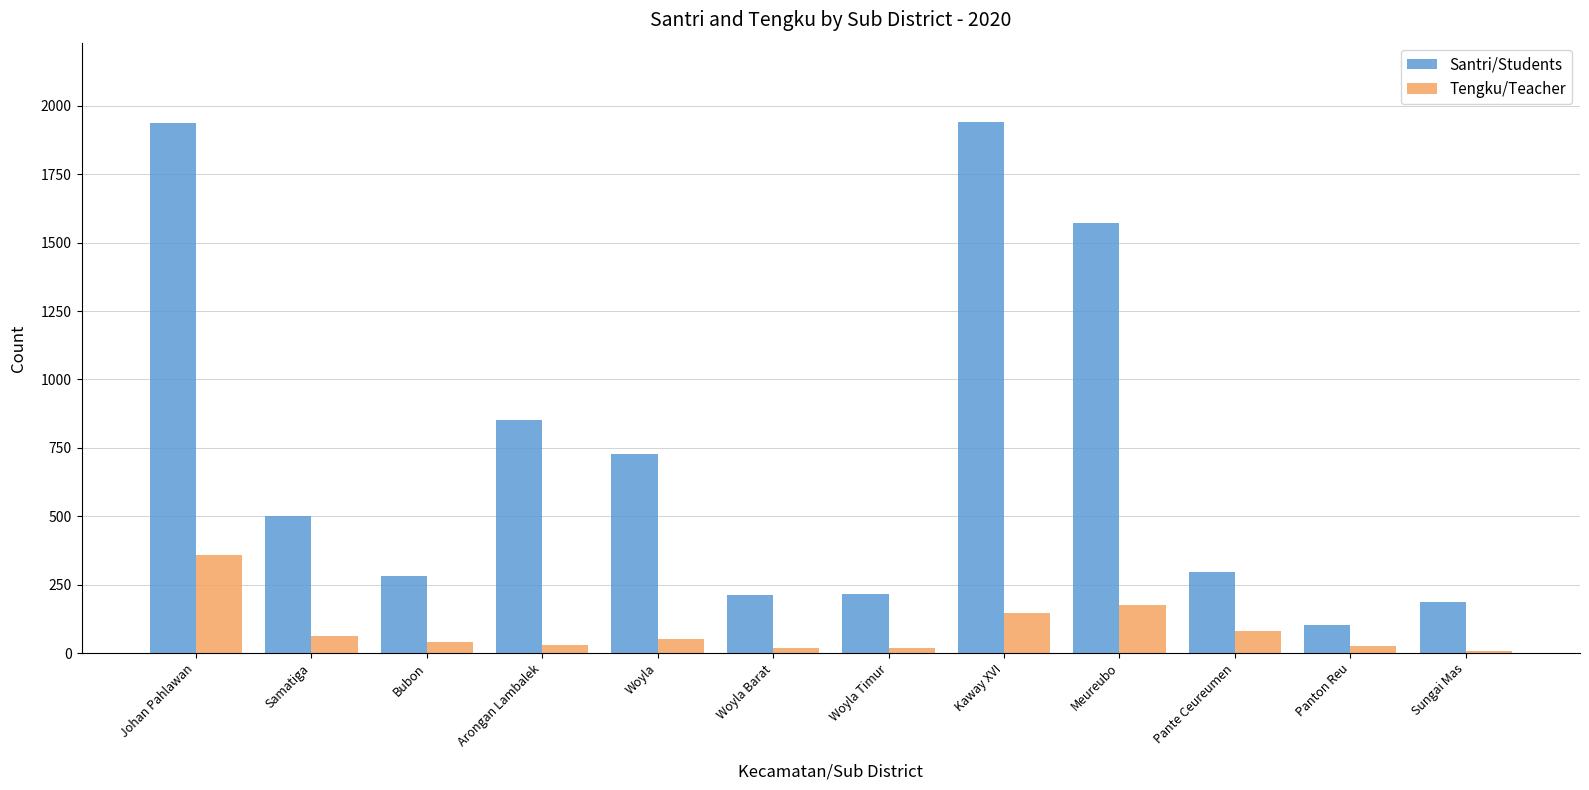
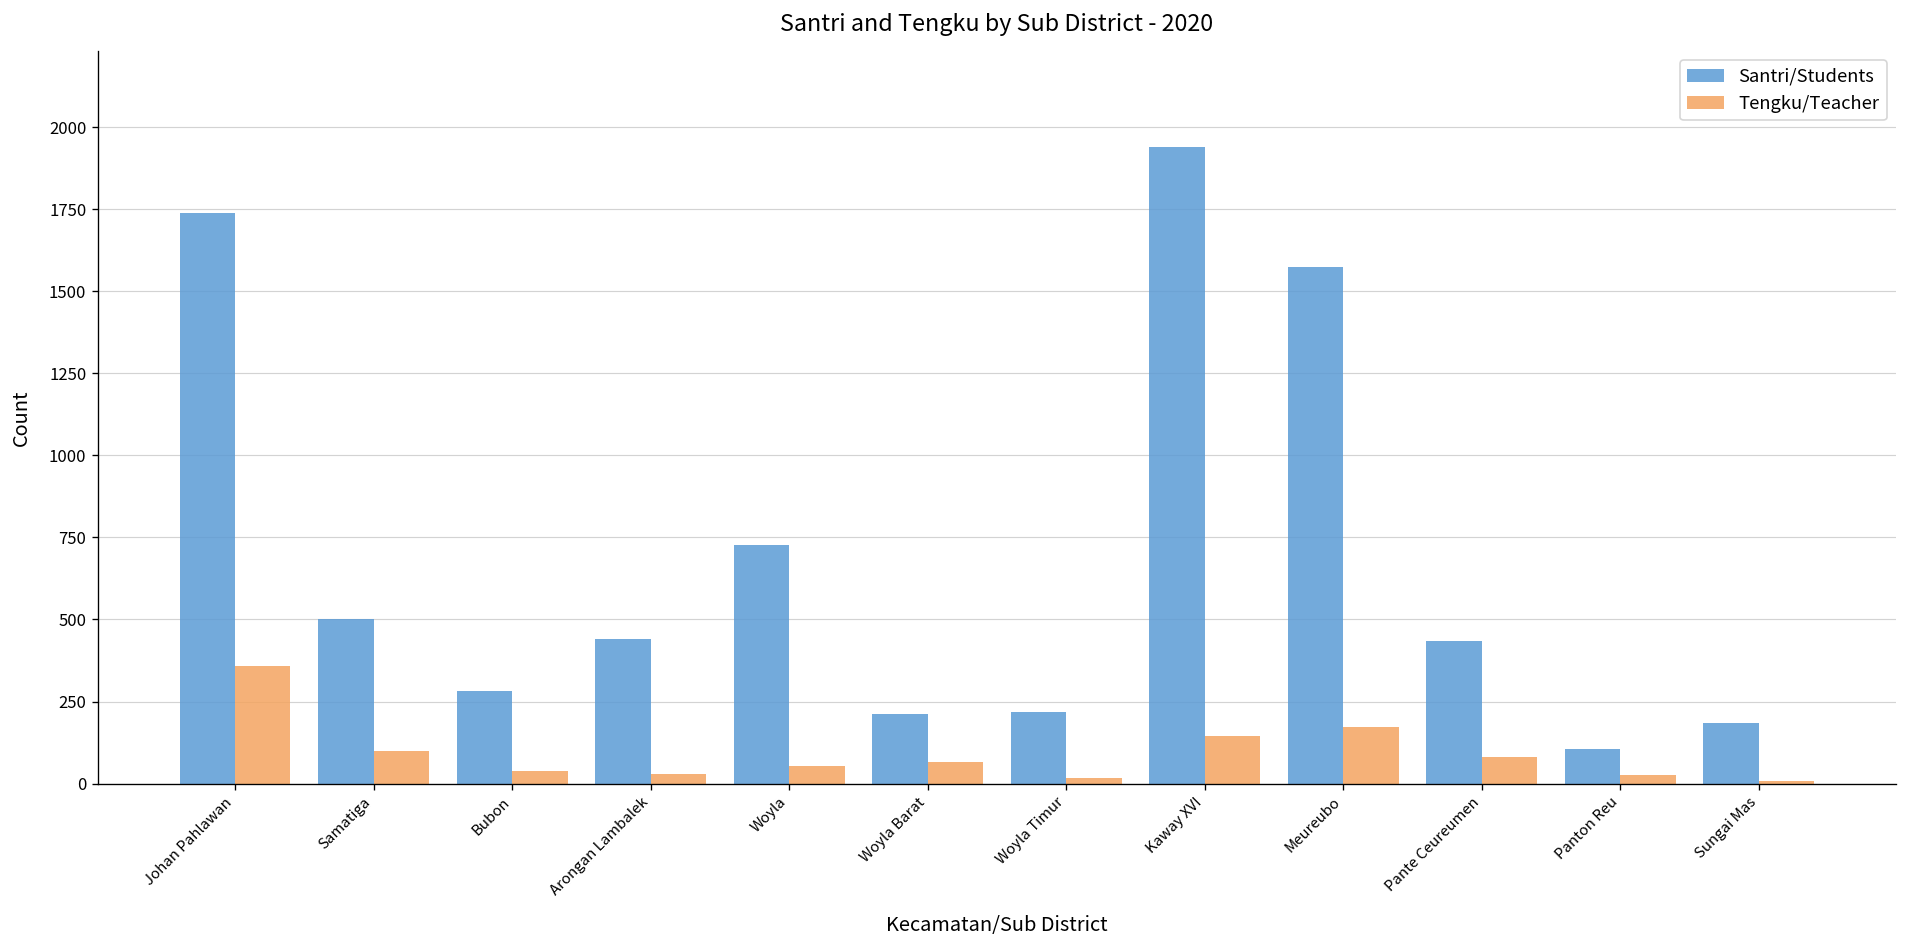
Santri/Students, Johan Pahlawan: 1940 -> 1740
Tengku/Teacher, Samatiga: 60 -> 100
Santri/Students, Arongan Lambalek: 850 -> 440
Tengku/Teacher, Woyla Barat: 20 -> 70
Santri/Students, Pante Ceureumen: 300 -> 430
